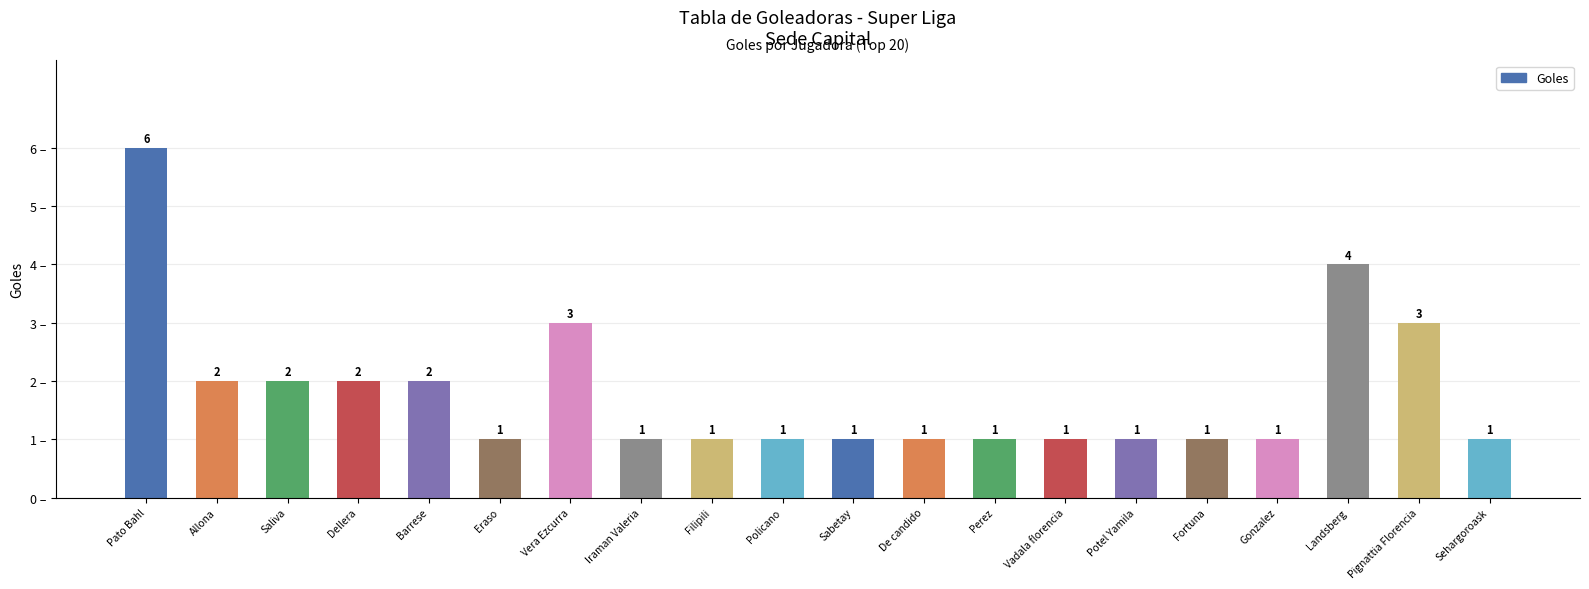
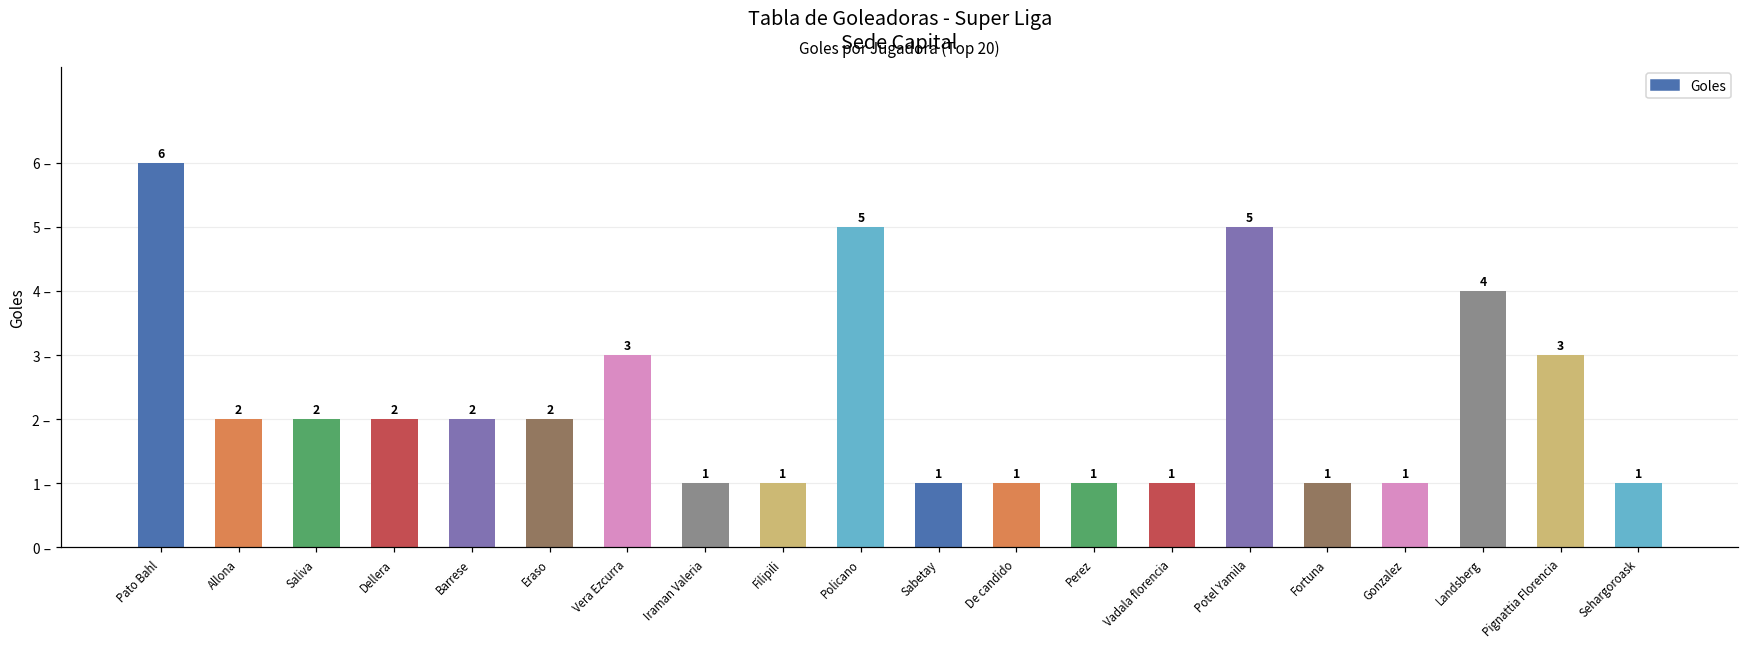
Eraso: 1 -> 2
Policano: 1 -> 5
Potel Yamila: 1 -> 5
